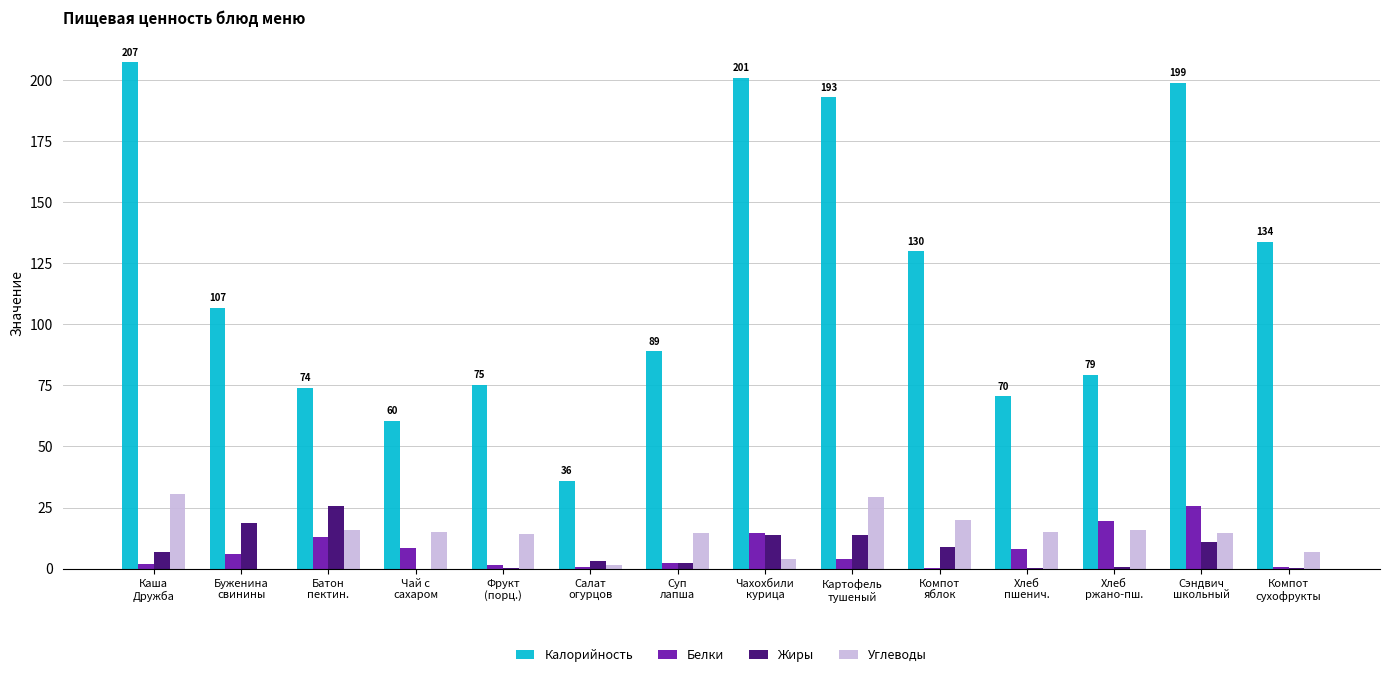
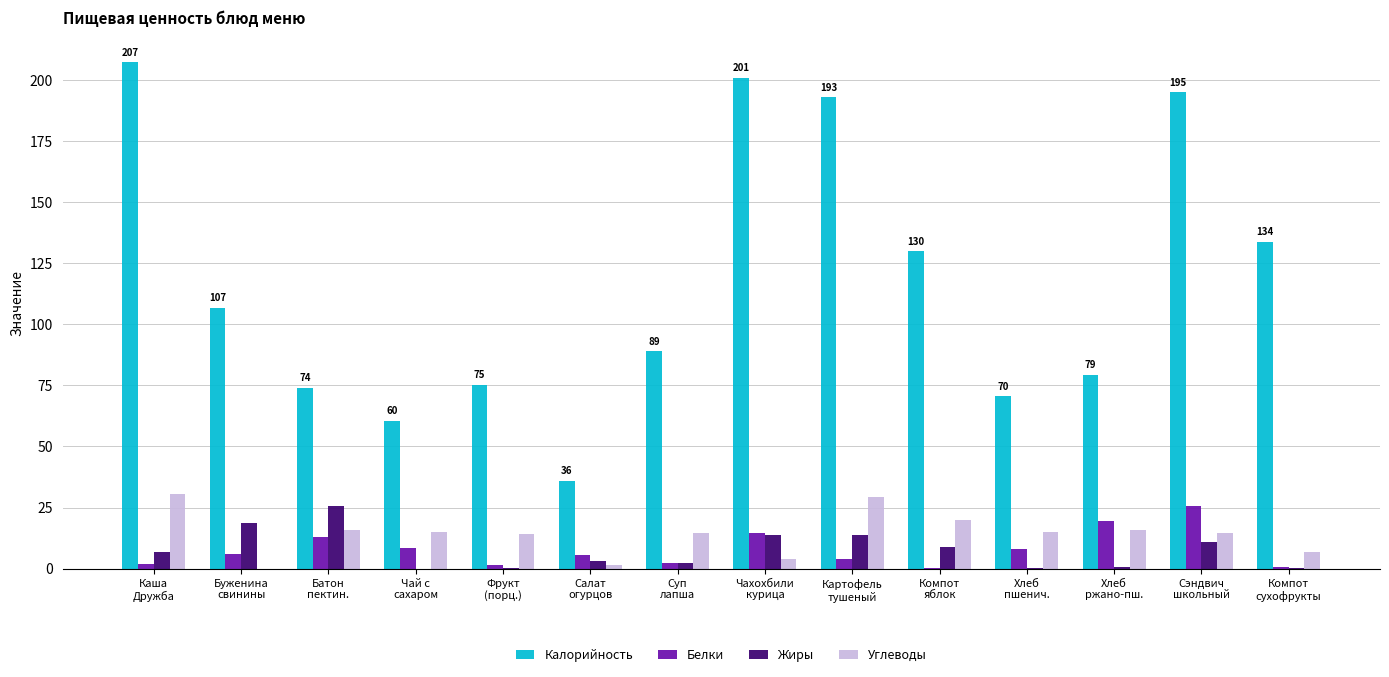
Белки, Салат огурцов: 1 -> 6
Калорийность, Сэндвич школьный: 199 -> 195
